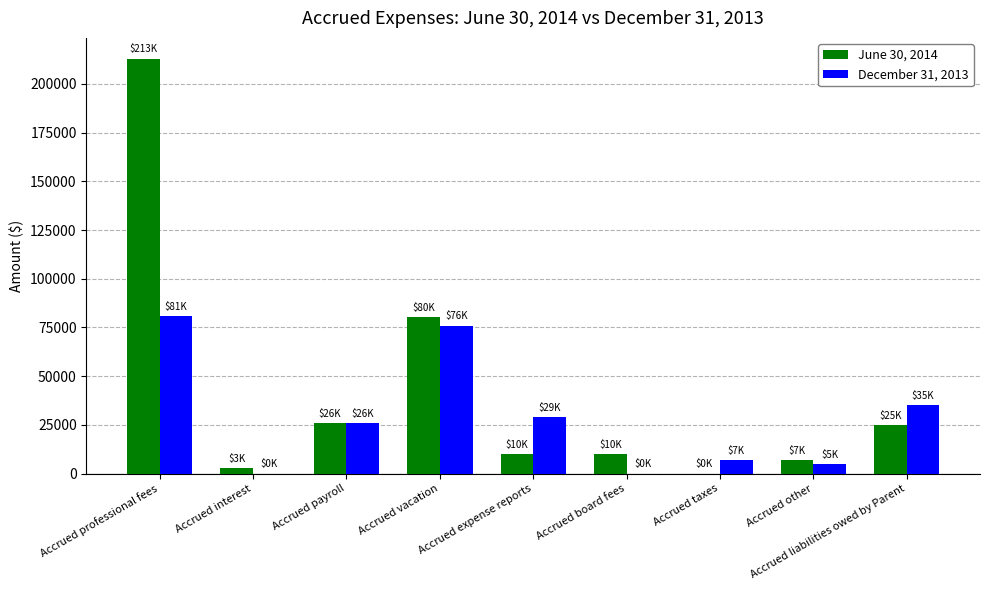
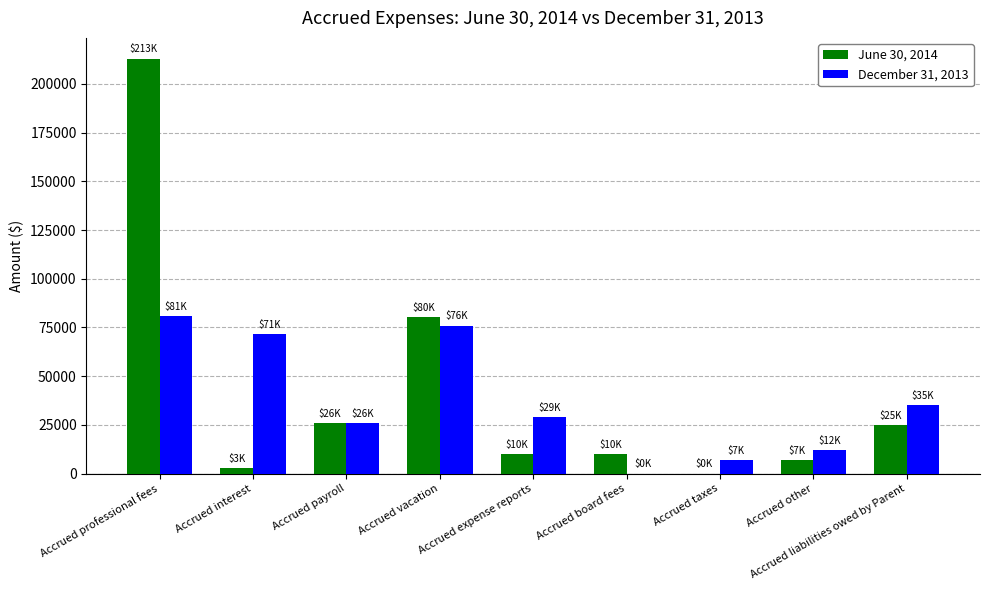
December 31, 2013, Accrued interest: $0K -> $71K
December 31, 2013, Accrued other: $5K -> $12K
